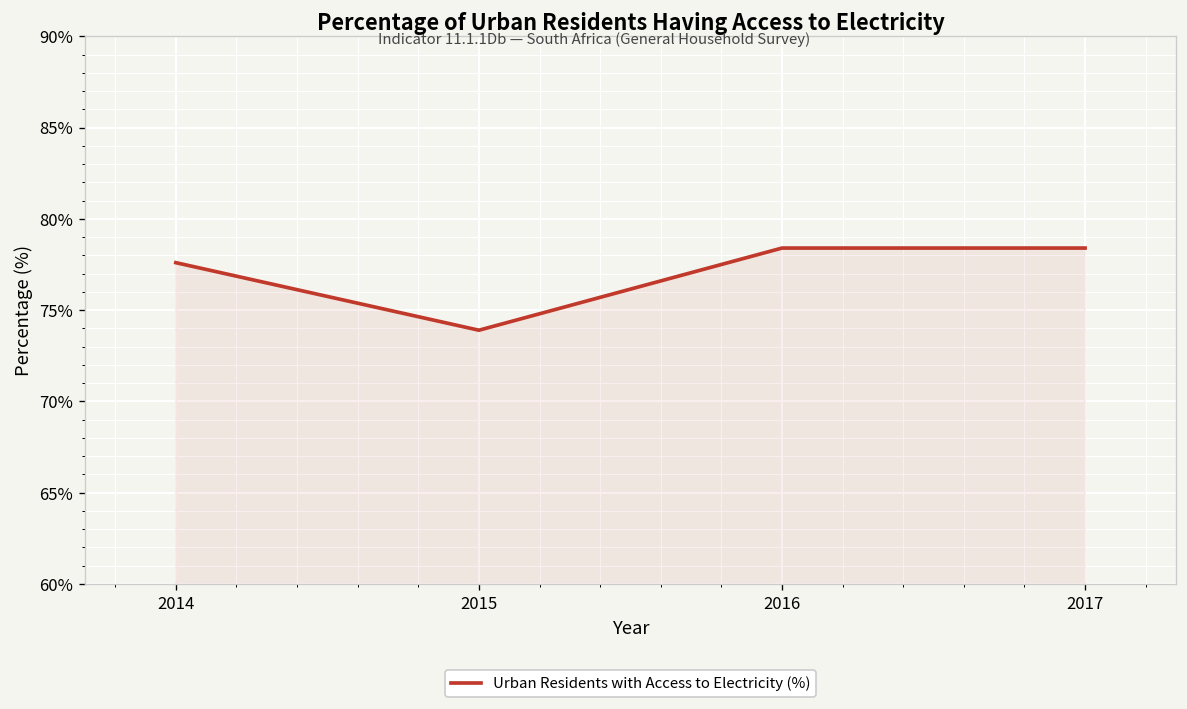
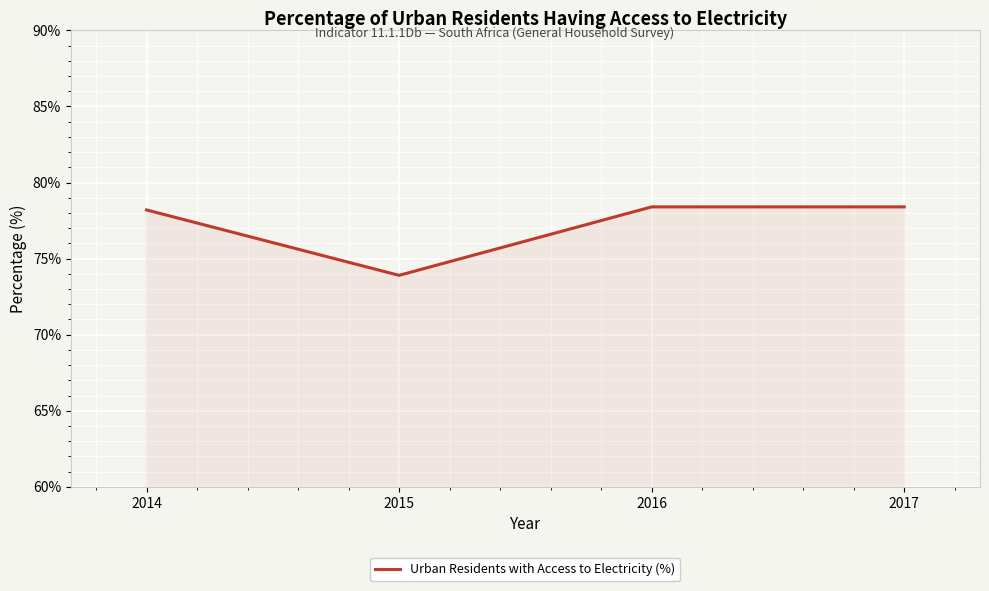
2014: 77.6% -> 78.2%
